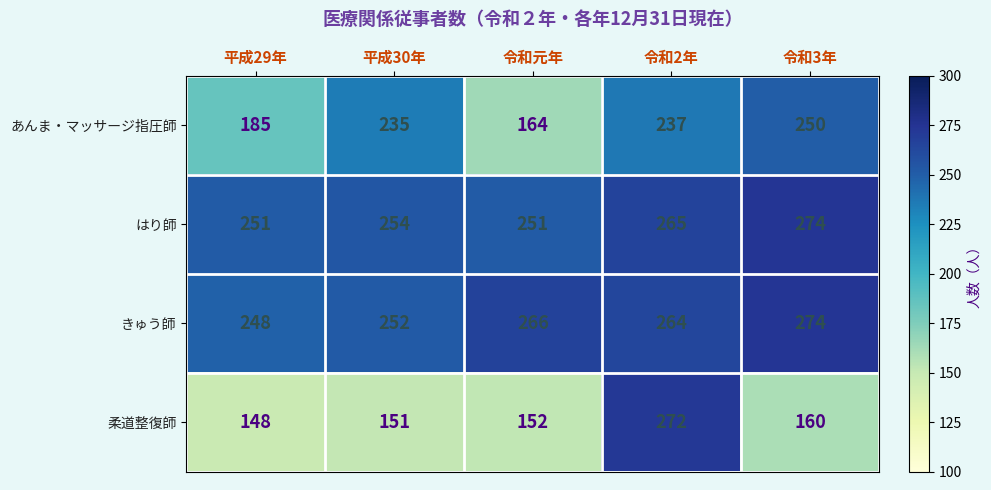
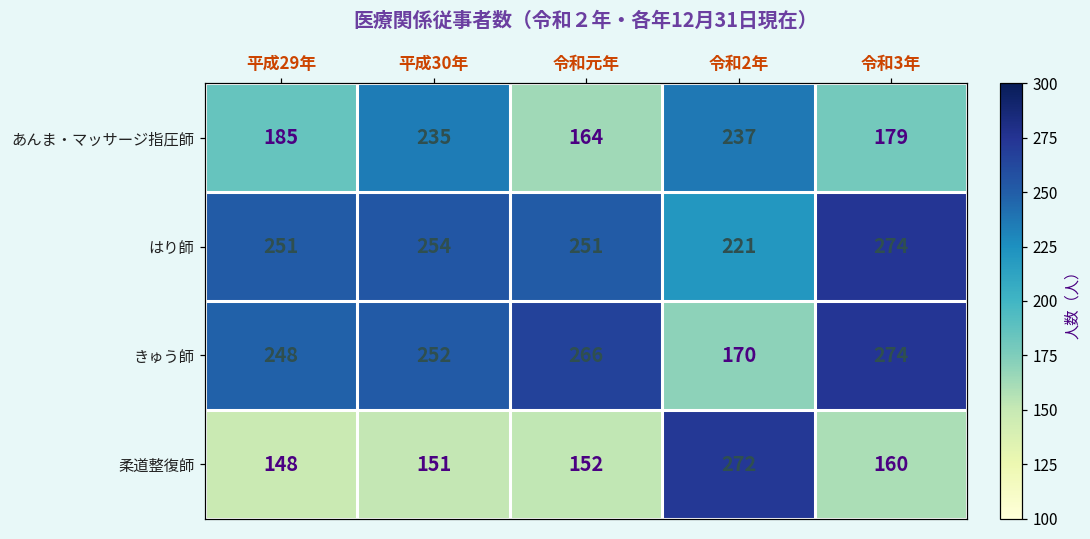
あんま・マッサージ指圧師, 令和3年: 250 -> 179
はり師, 令和2年: 265 -> 221
きゅう師, 令和2年: 264 -> 170
